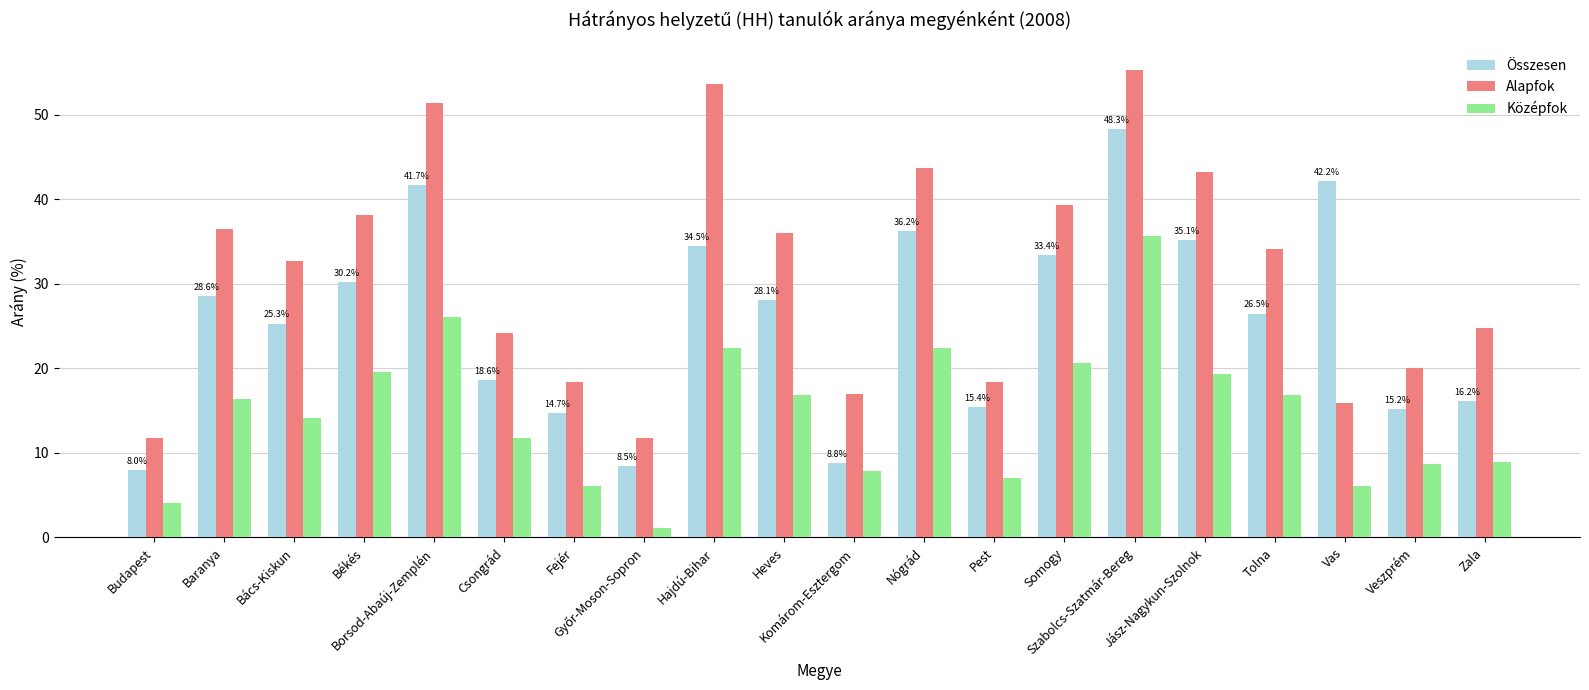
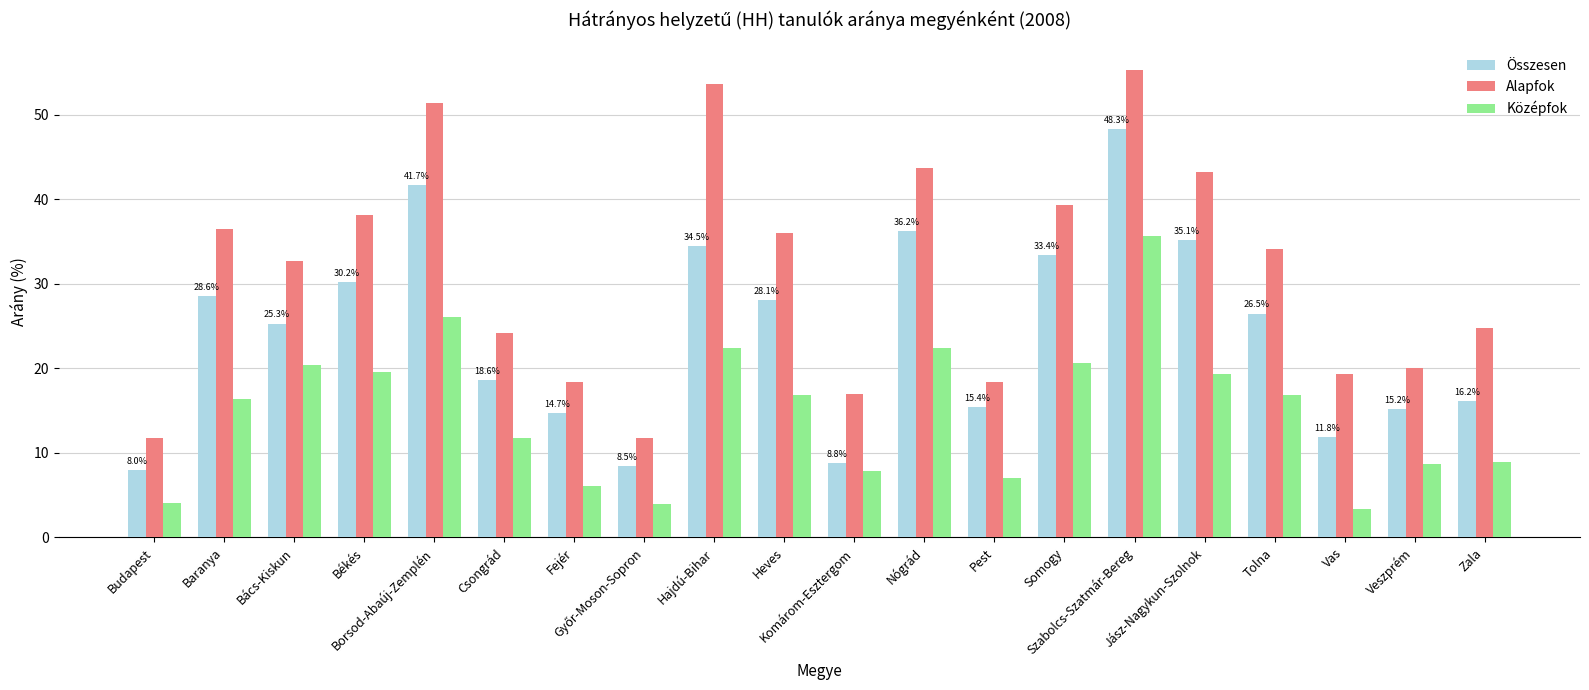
Középfok, Bács-Kiskun: 14 -> 20
Középfok, Győr-Moson-Sopron: 1 -> 4
Összesen, Vas: 42.2% -> 11.8%
Alapfok, Vas: 16 -> 19
Középfok, Vas: 6 -> 3
